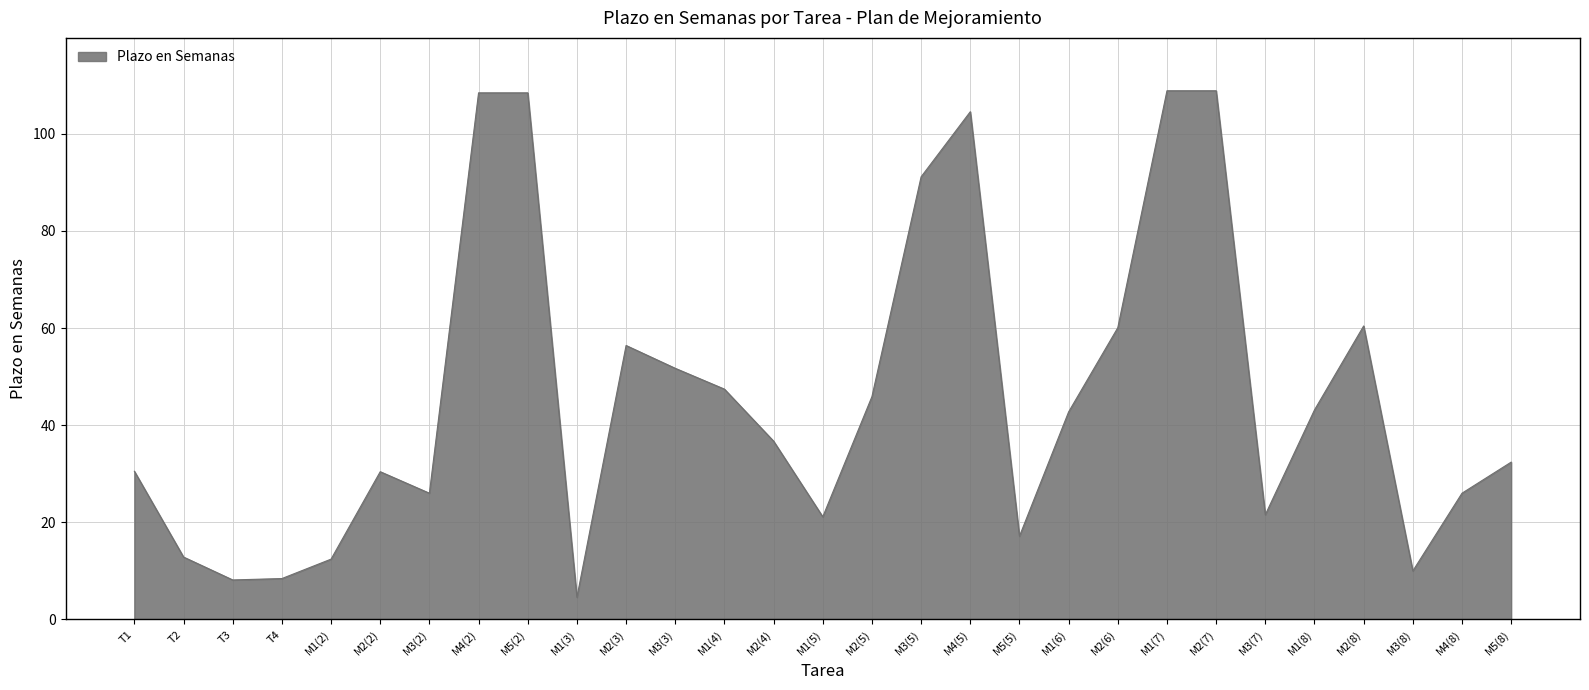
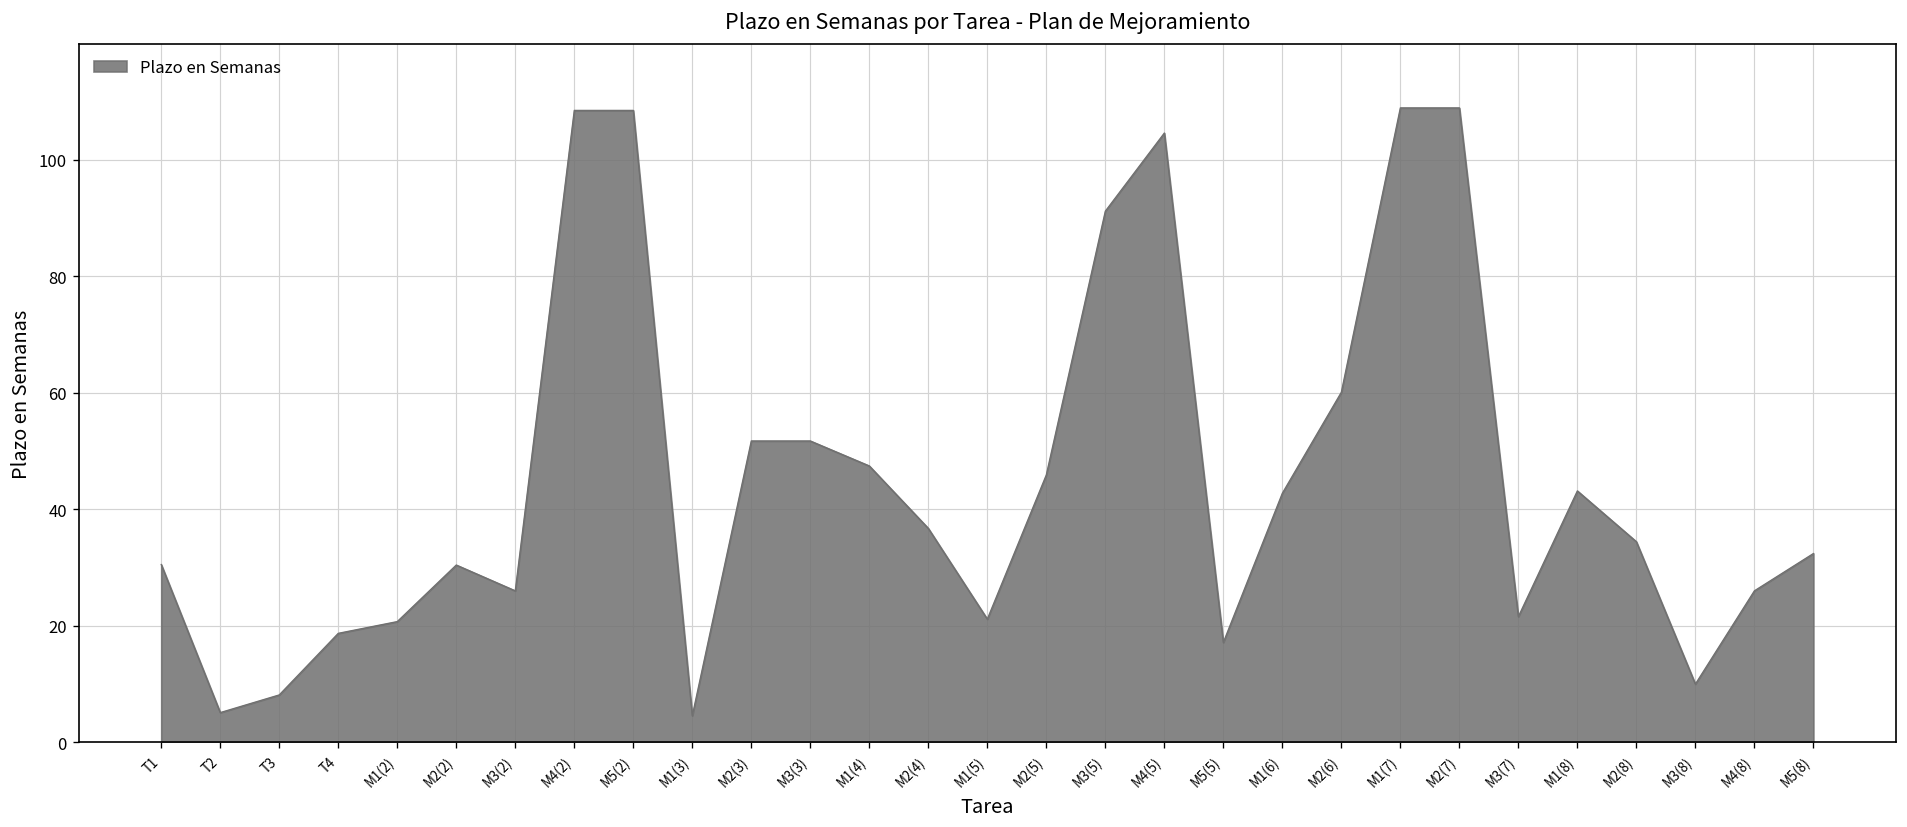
T2: 13 -> 5
T4: 8 -> 19
M1(2): 12 -> 21
M2(3): 56 -> 52
M2(8): 60 -> 34
